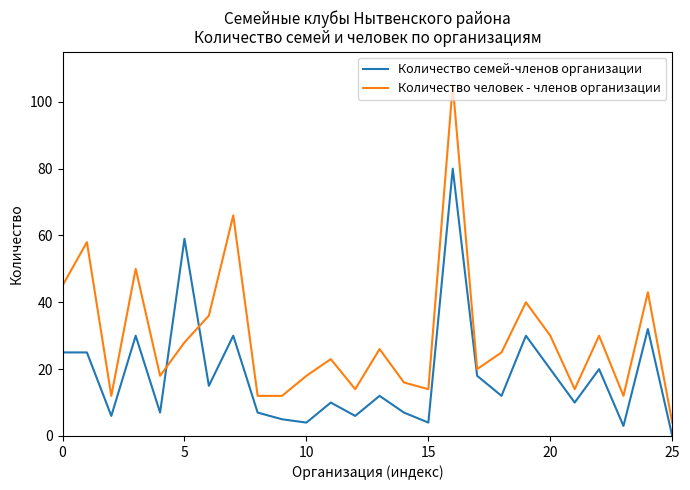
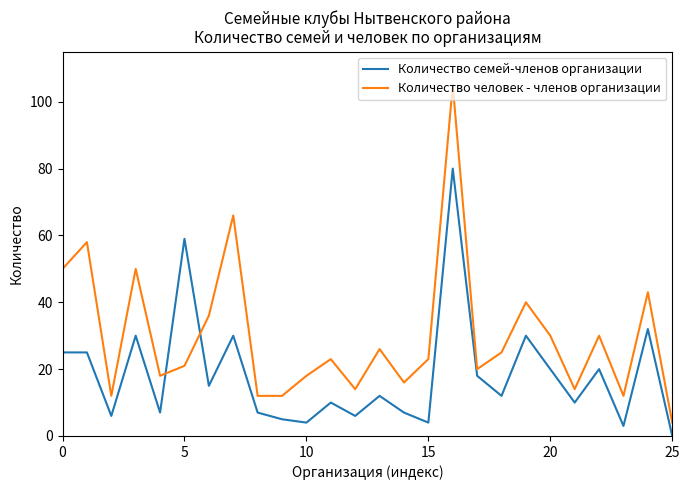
Количество человек - членов организации, 0: 45 -> 50
Количество человек - членов организации, 5: 28 -> 21
Количество человек - членов организации, 15: 14 -> 23
